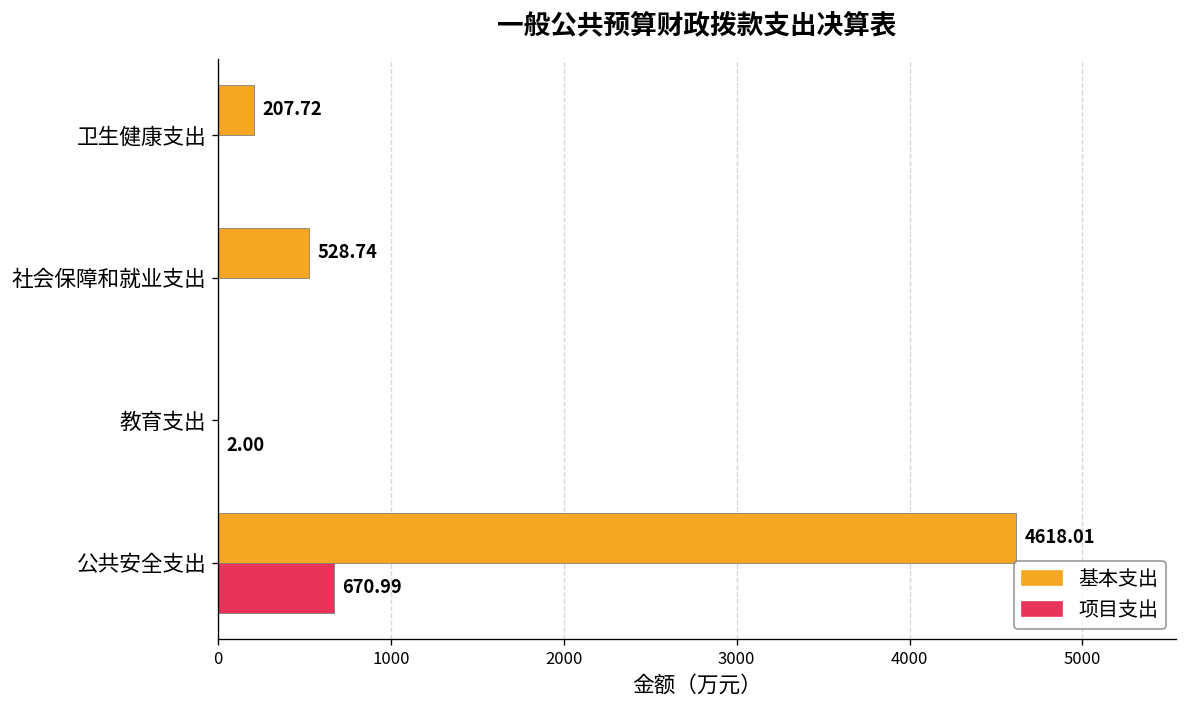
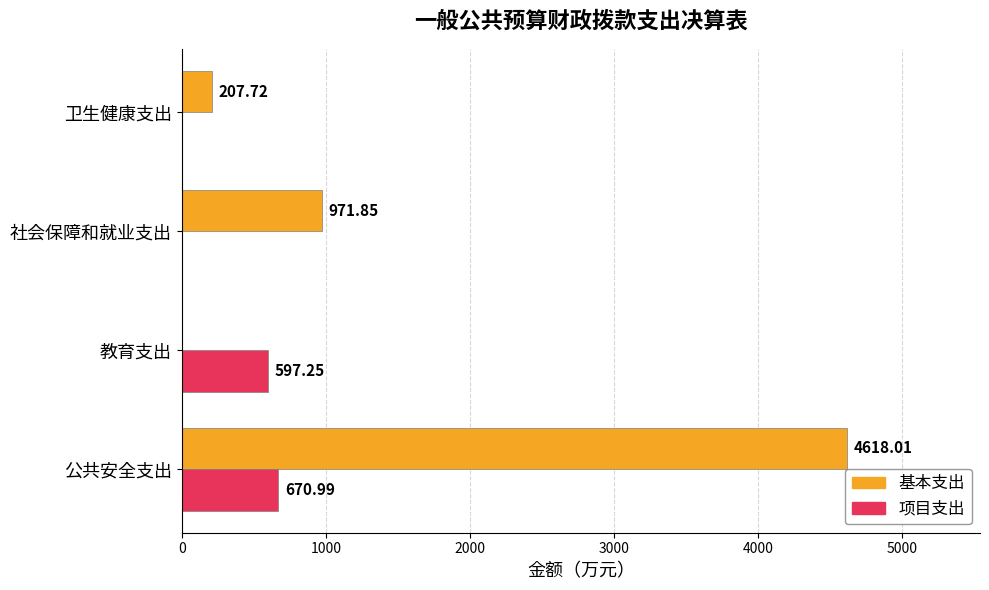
基本支出, 社会保障和就业支出: 528.74 -> 971.85
项目支出, 教育支出: 2.00 -> 597.25
